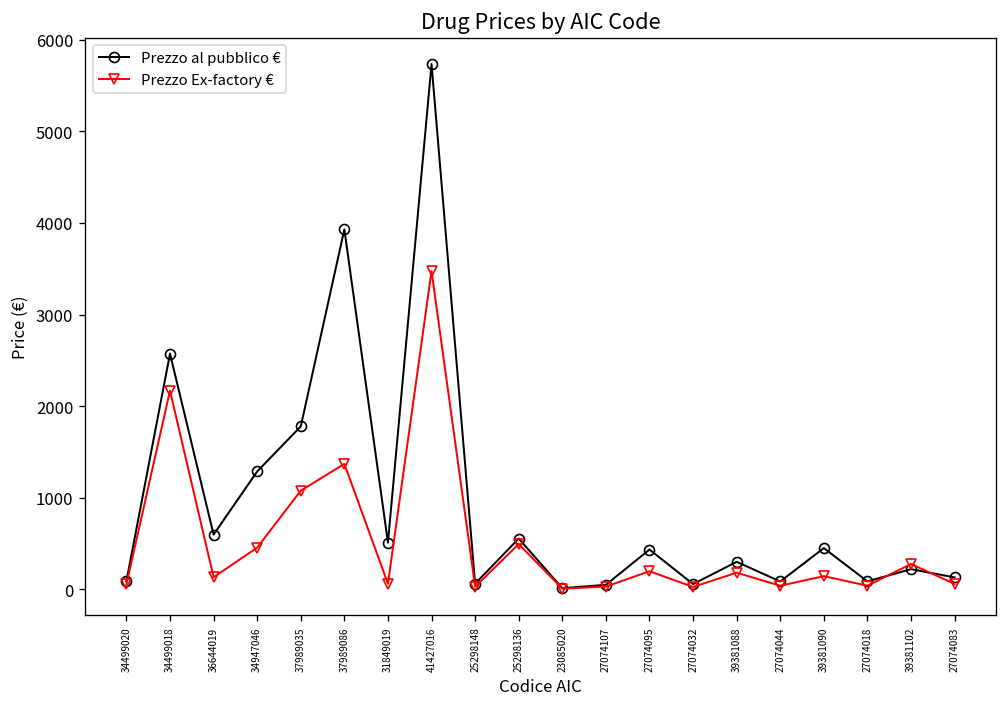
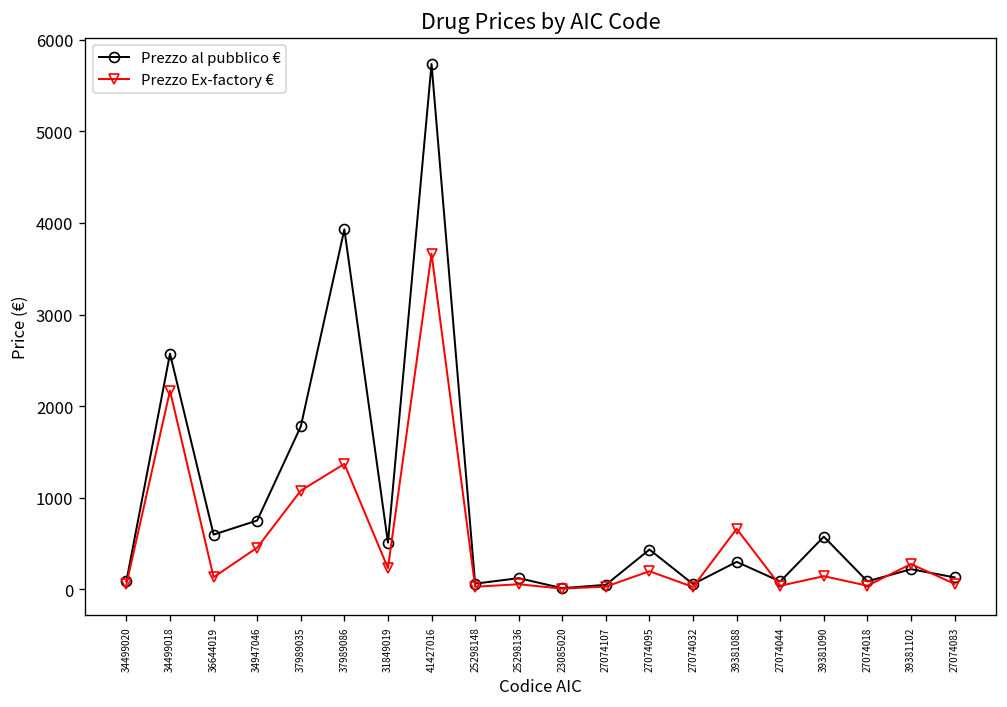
Prezzo al pubblico €, 34947046: 1300 -> 800
Prezzo Ex-factory €, 31849019: 100 -> 200
Prezzo Ex-factory €, 41427016: 3500 -> 3700
Prezzo al pubblico €, 25298136: 600 -> 100
Prezzo Ex-factory €, 25298136: 500 -> 100
Prezzo Ex-factory €, 39381088: 200 -> 700
Prezzo al pubblico €, 39381090: 500 -> 600
